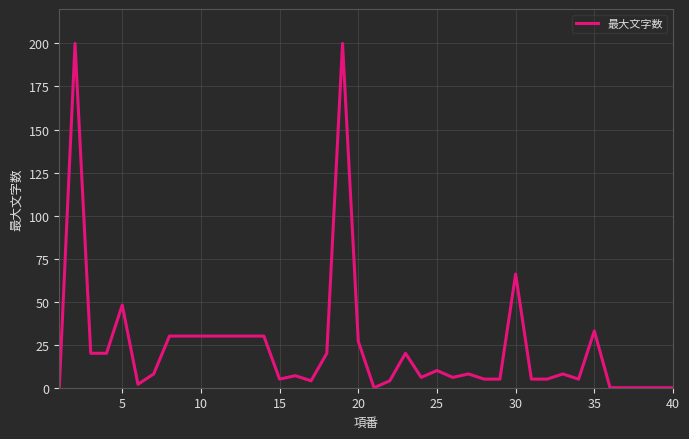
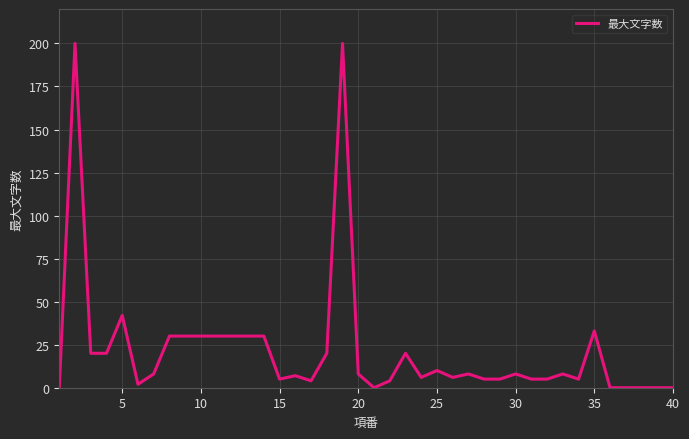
5: 48 -> 42
20: 27 -> 8
30: 66 -> 8
